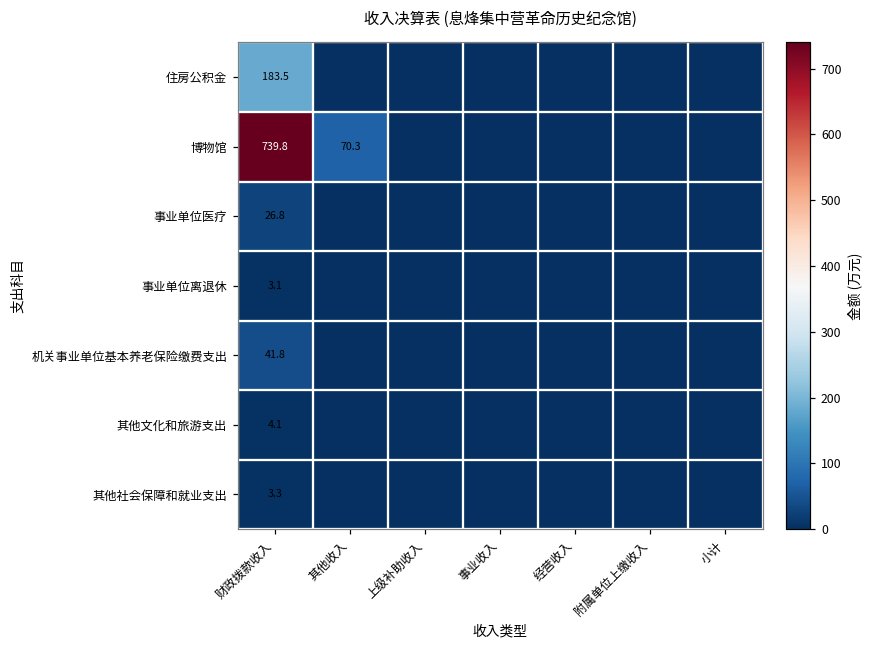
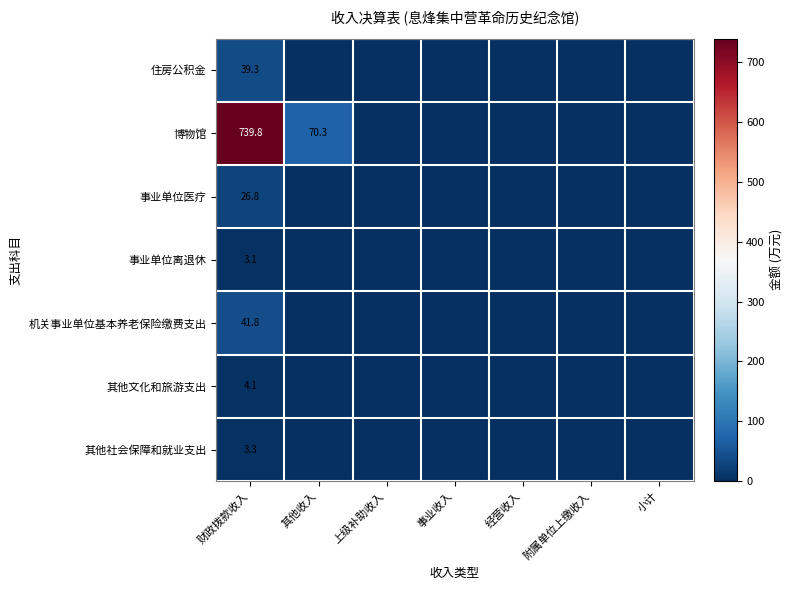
住房公积金, 财政拨款收入: 183.5 -> 39.3
